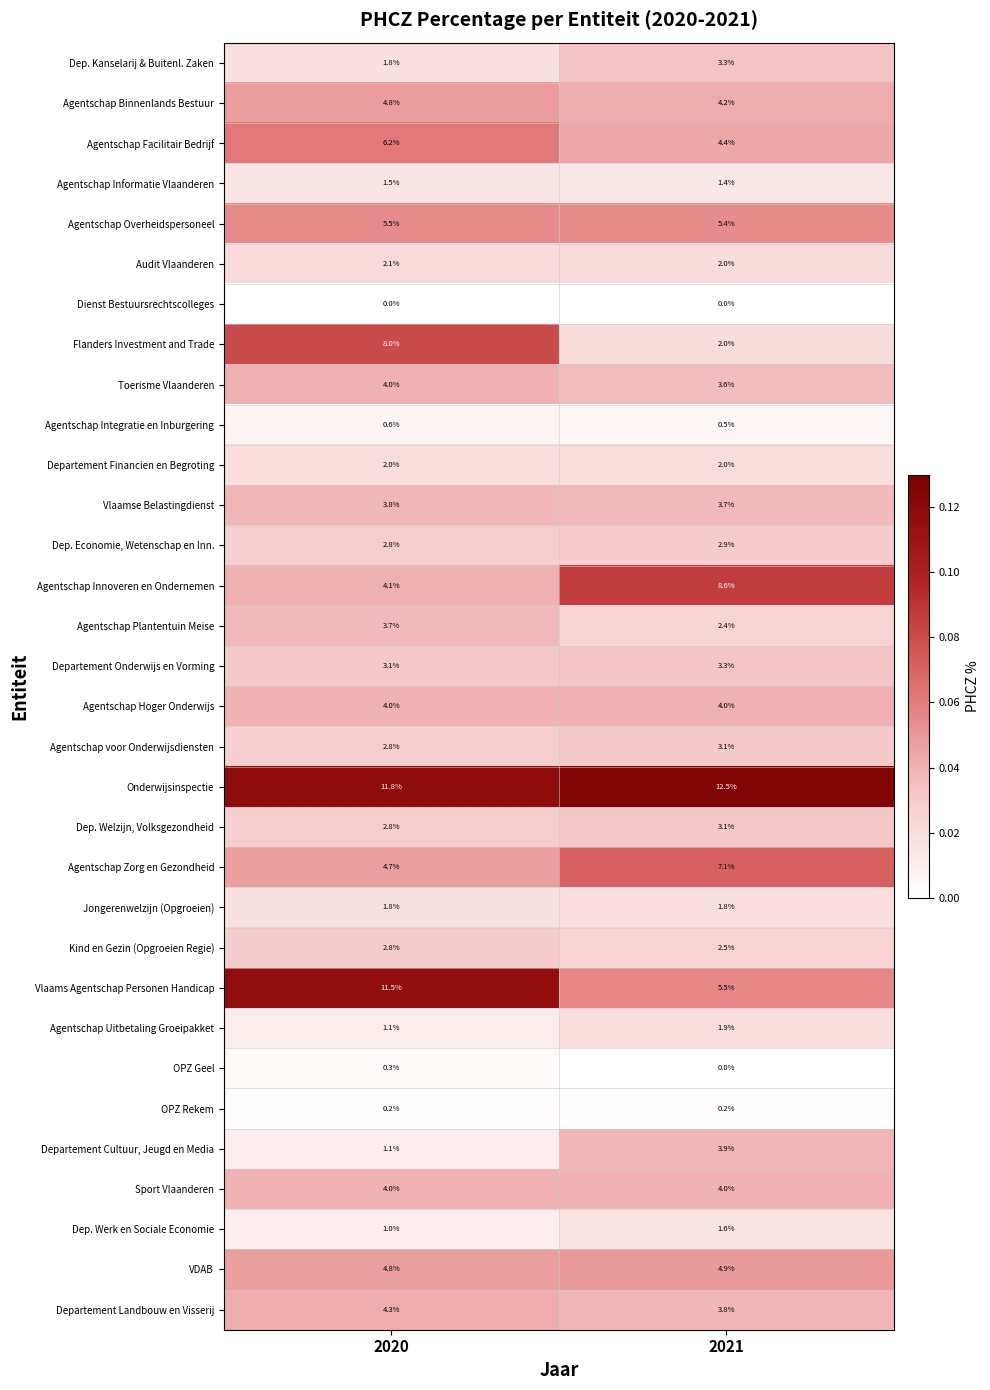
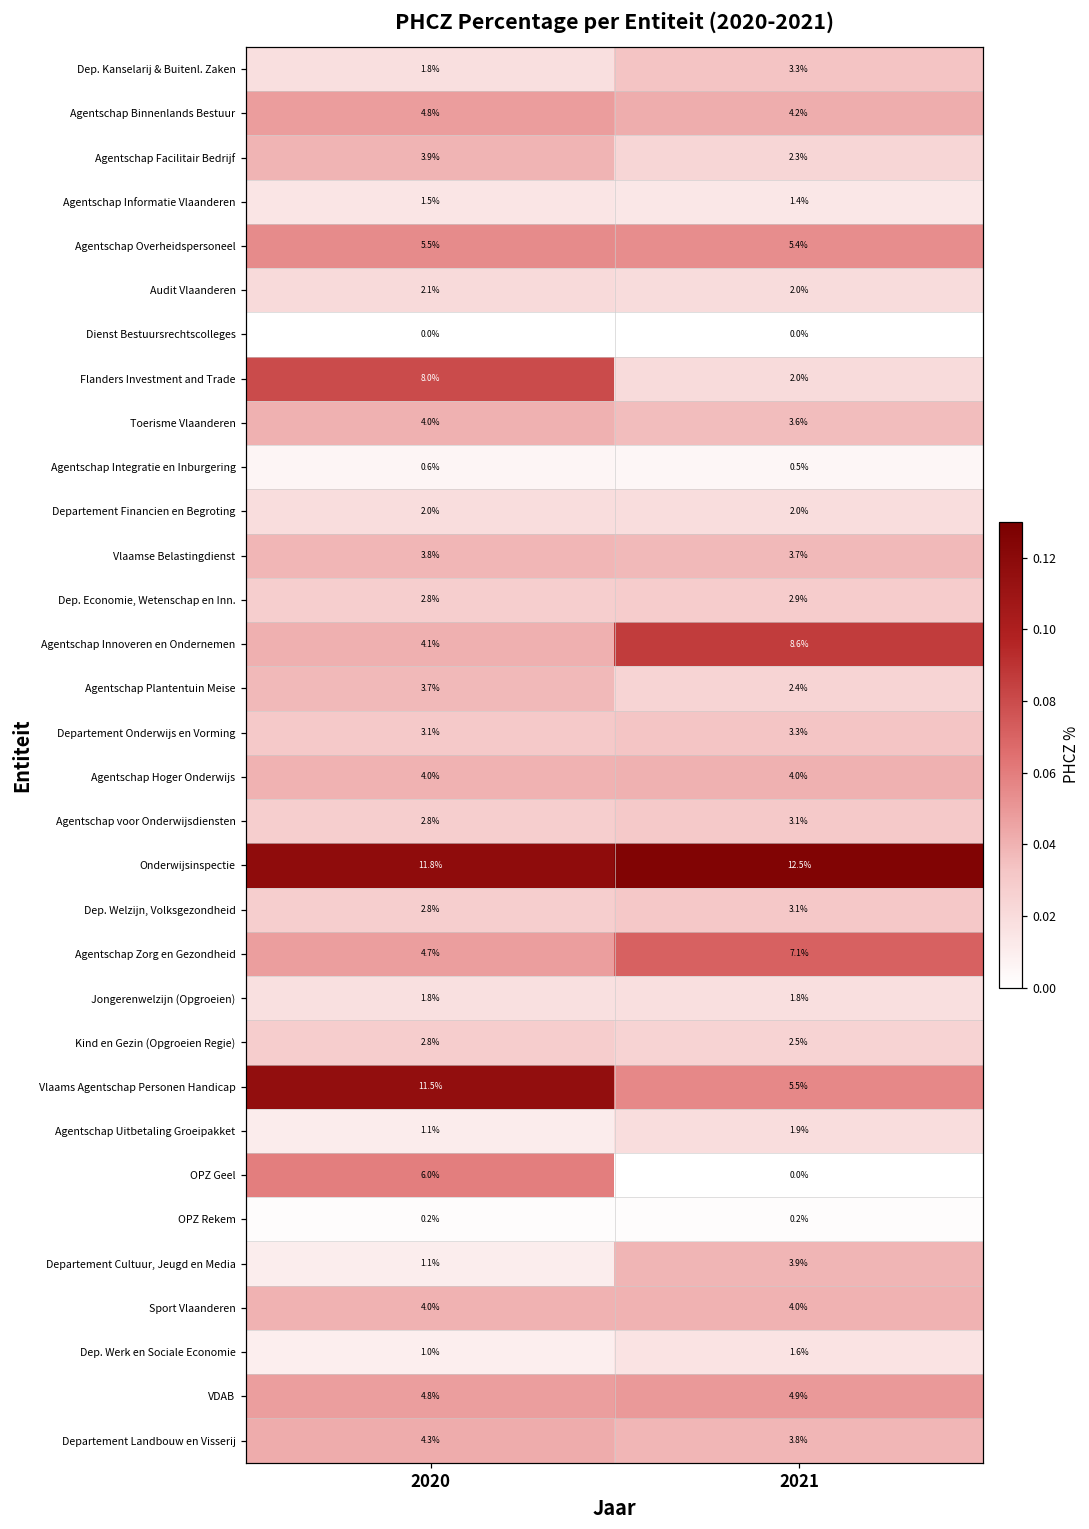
Agentschap Facilitair Bedrijf, 2020: 6.2% -> 3.9%
Agentschap Facilitair Bedrijf, 2021: 4.4% -> 2.3%
OPZ Geel, 2020: 0.3% -> 6.0%
